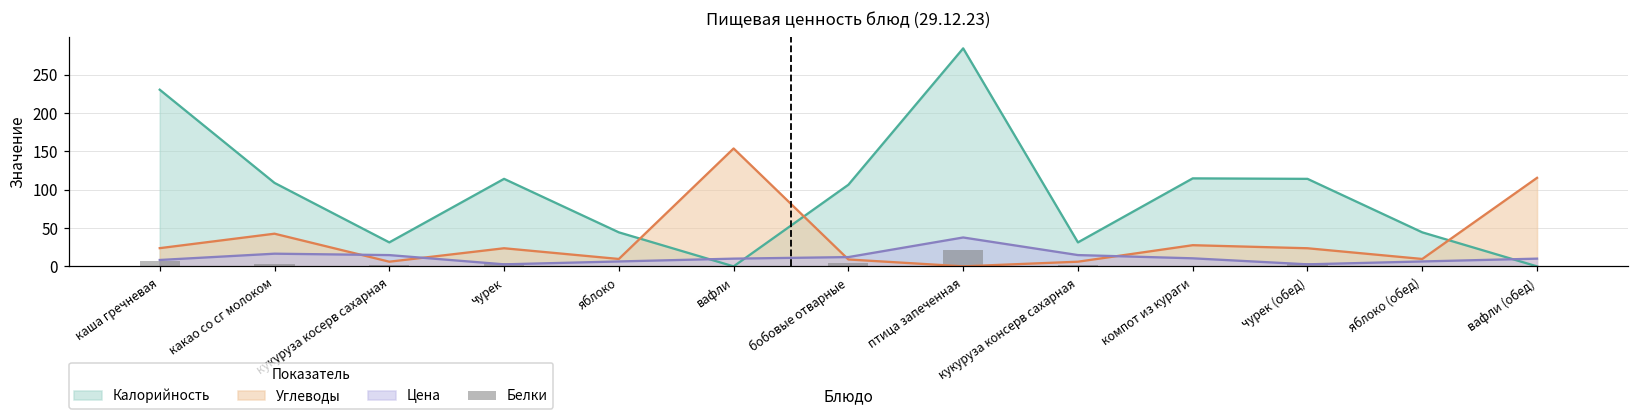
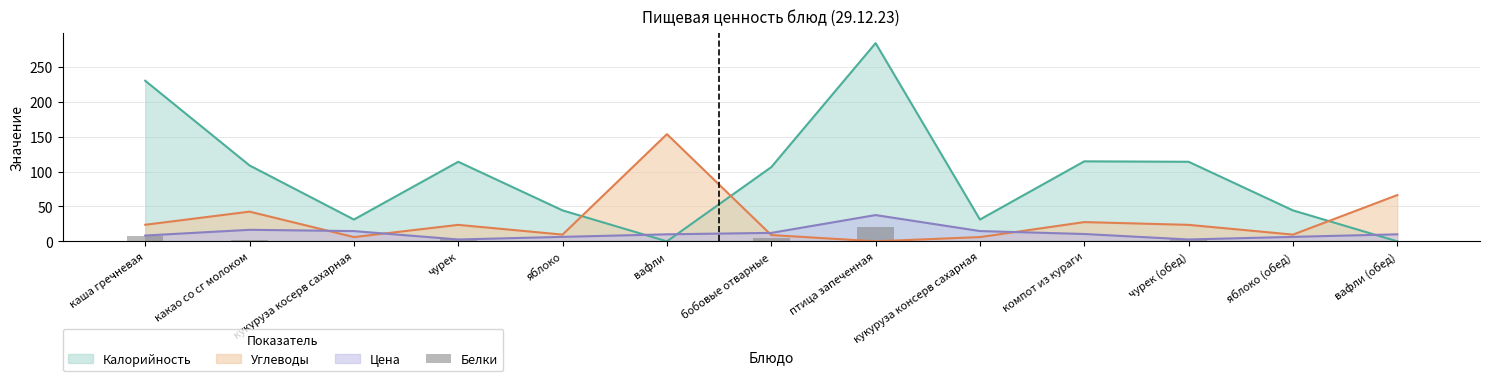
Углеводы, вафли (обед): 120 -> 70
